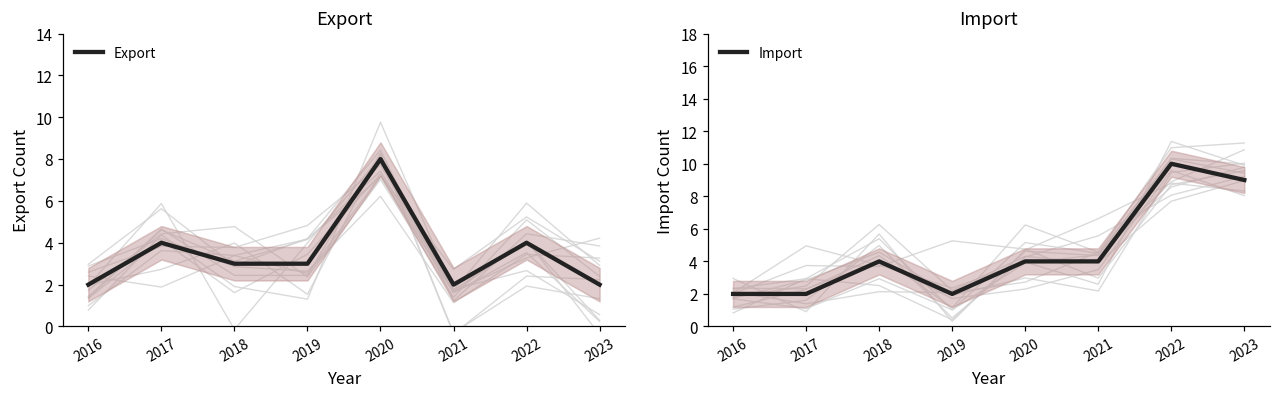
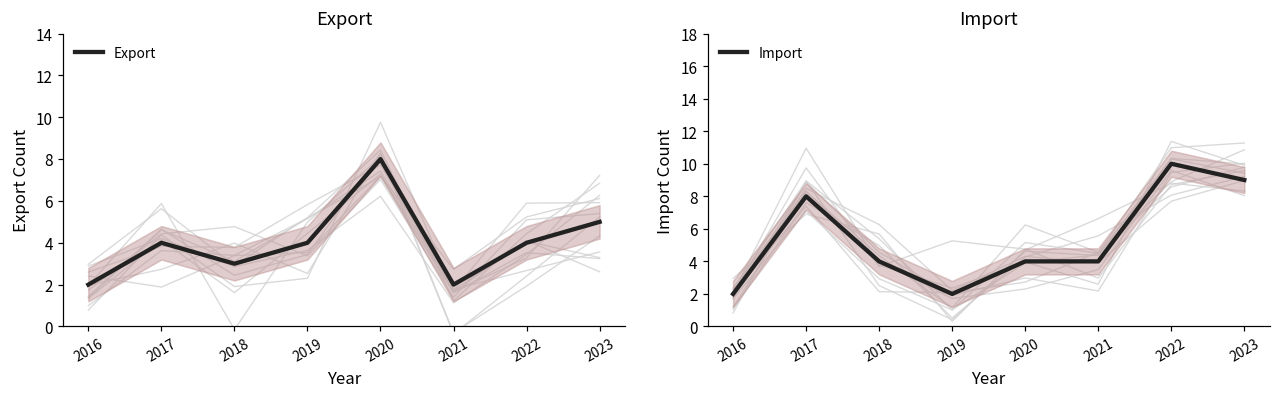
Export, Export, 2019: 3 -> 4
Export, Export, 2023: 2 -> 5
Import, Import, 2017: 2 -> 8
